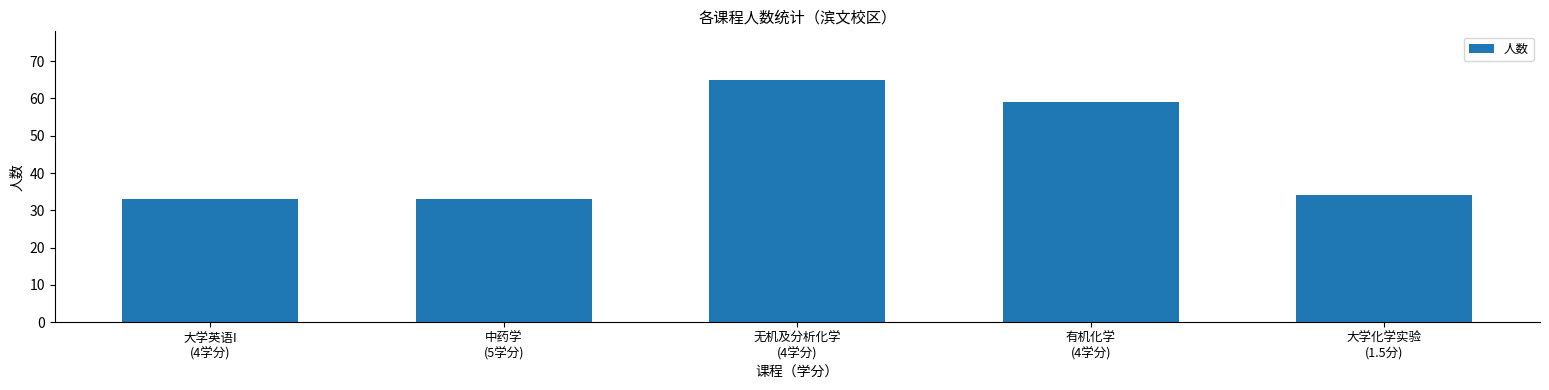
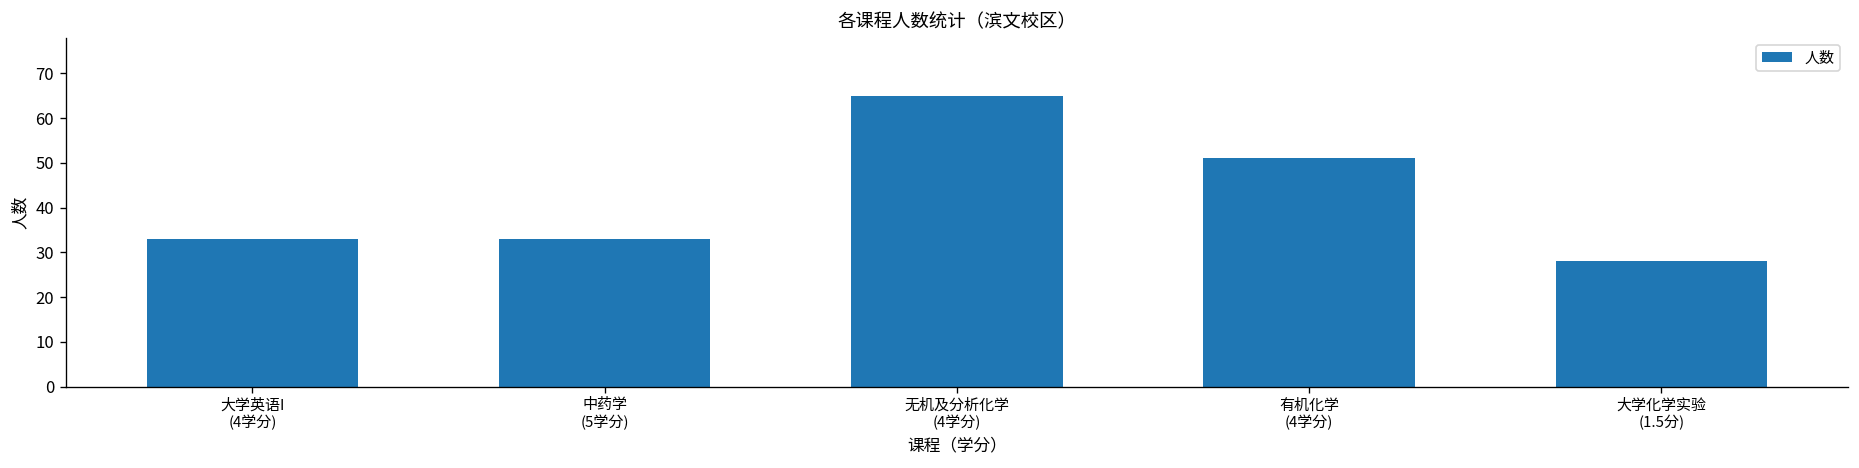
有机化学 (4学分): 59 -> 51
大学化学实验 (1.5分): 34 -> 28
